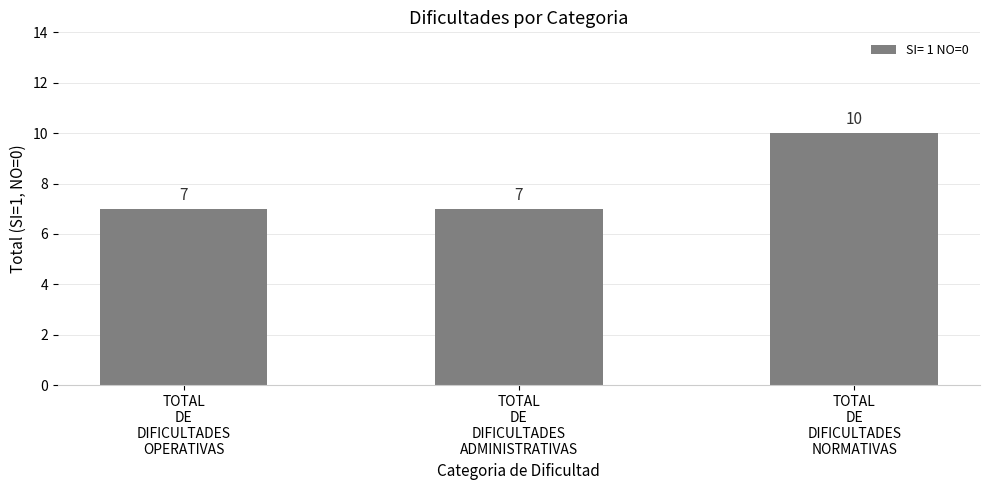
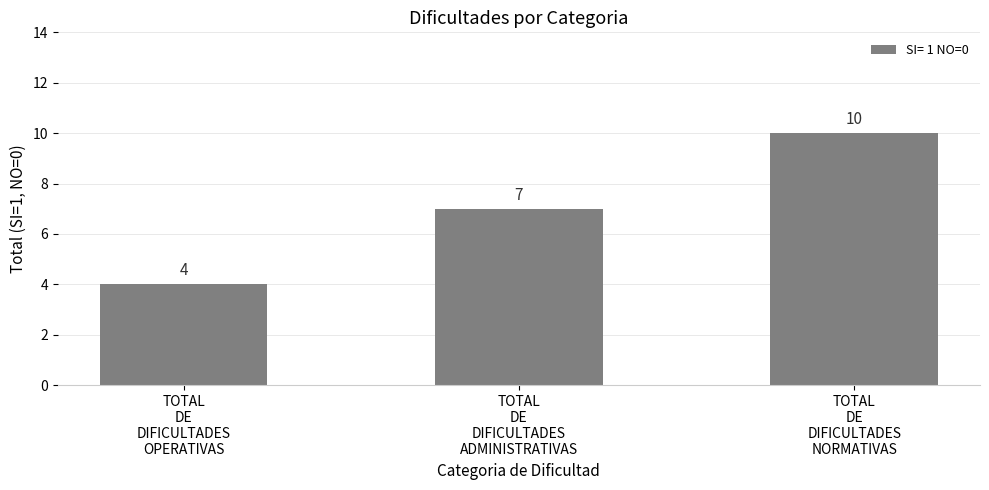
TOTAL DE DIFICULTADES OPERATIVAS: 7 -> 4
